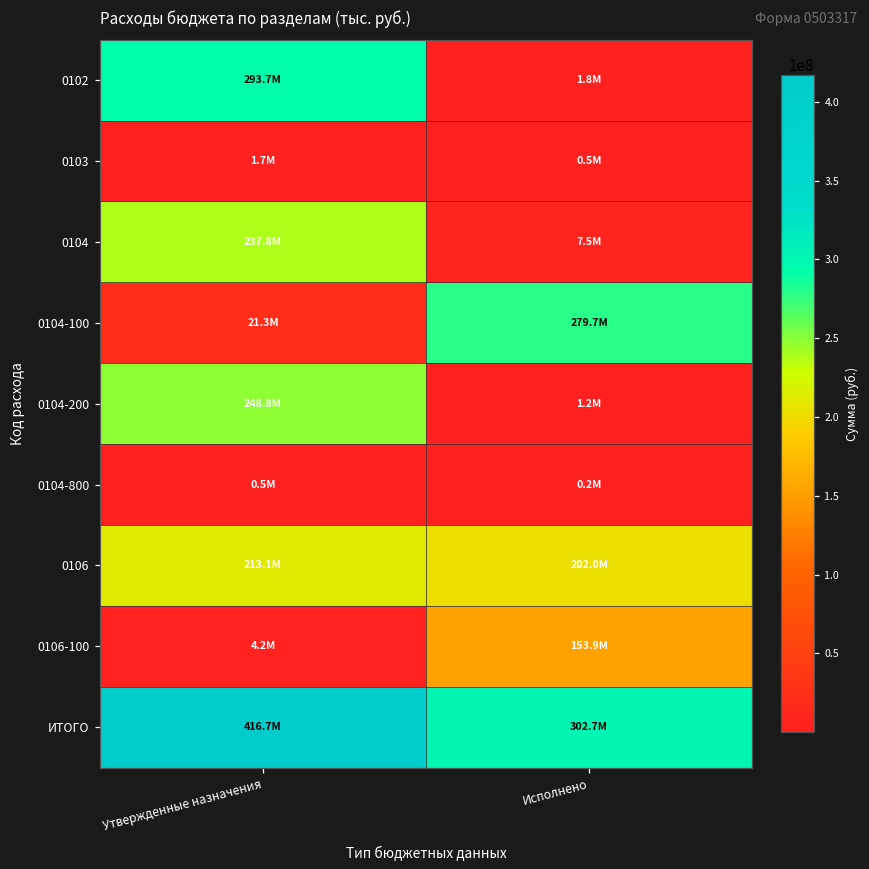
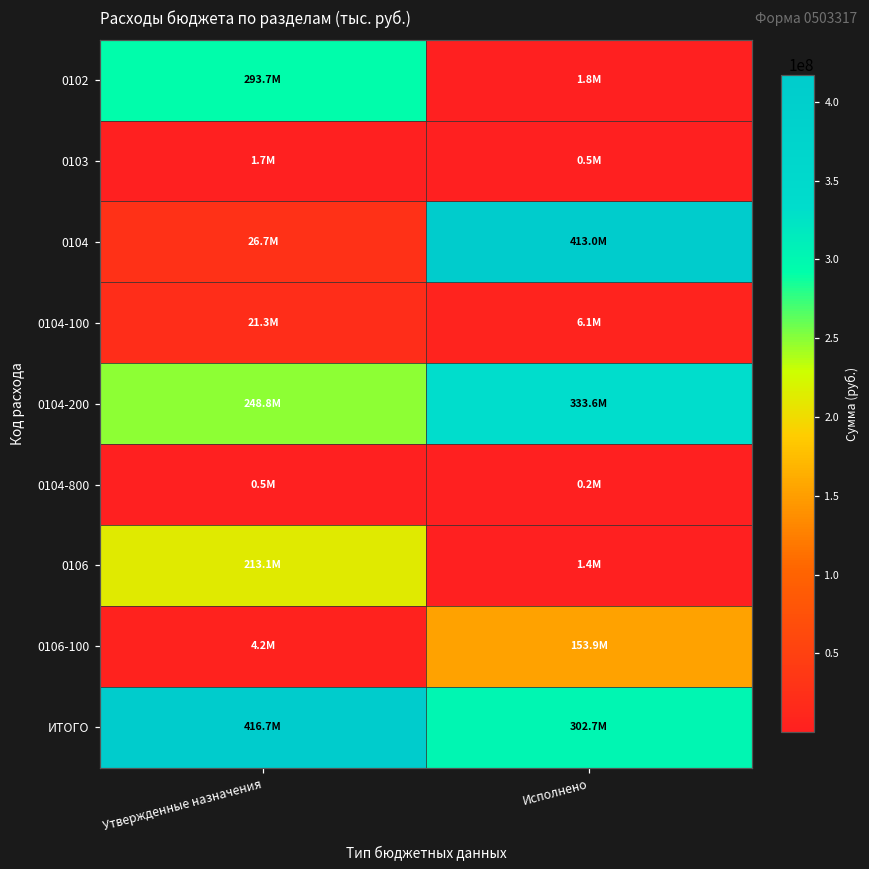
0104, Утвержденные назначения: 237.8M -> 26.7M
0104, Исполнено: 7.5M -> 413.0M
0104-100, Исполнено: 279.7M -> 6.1M
0104-200, Исполнено: 1.2M -> 333.6M
0106, Исполнено: 202.0M -> 1.4M
